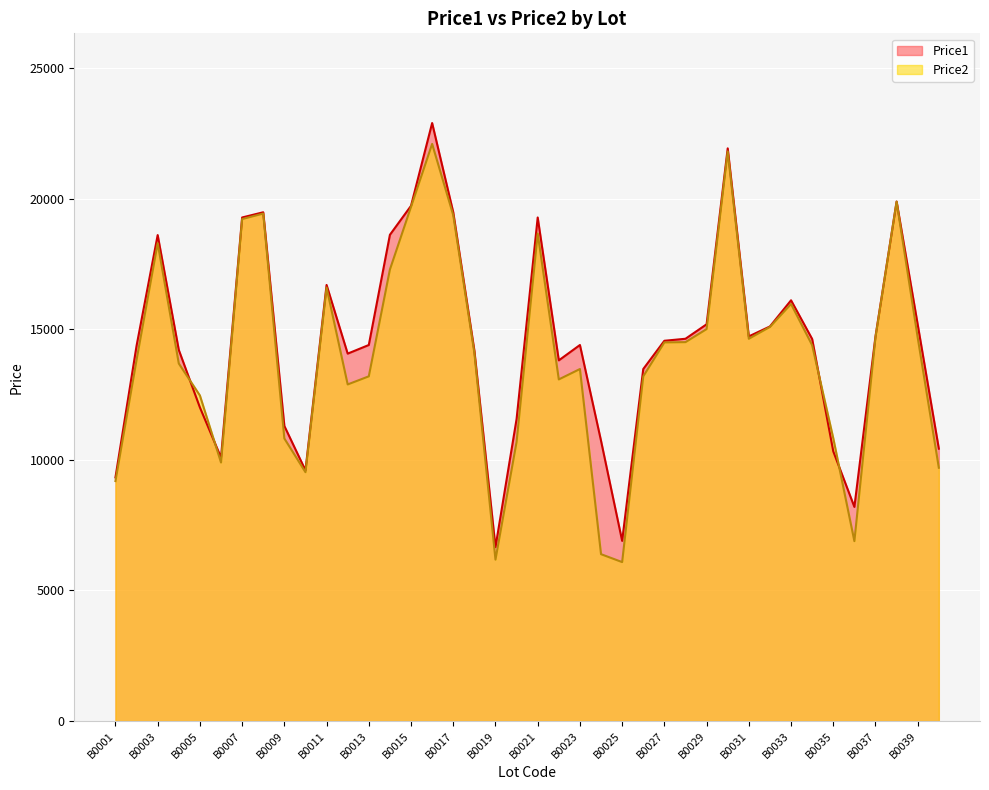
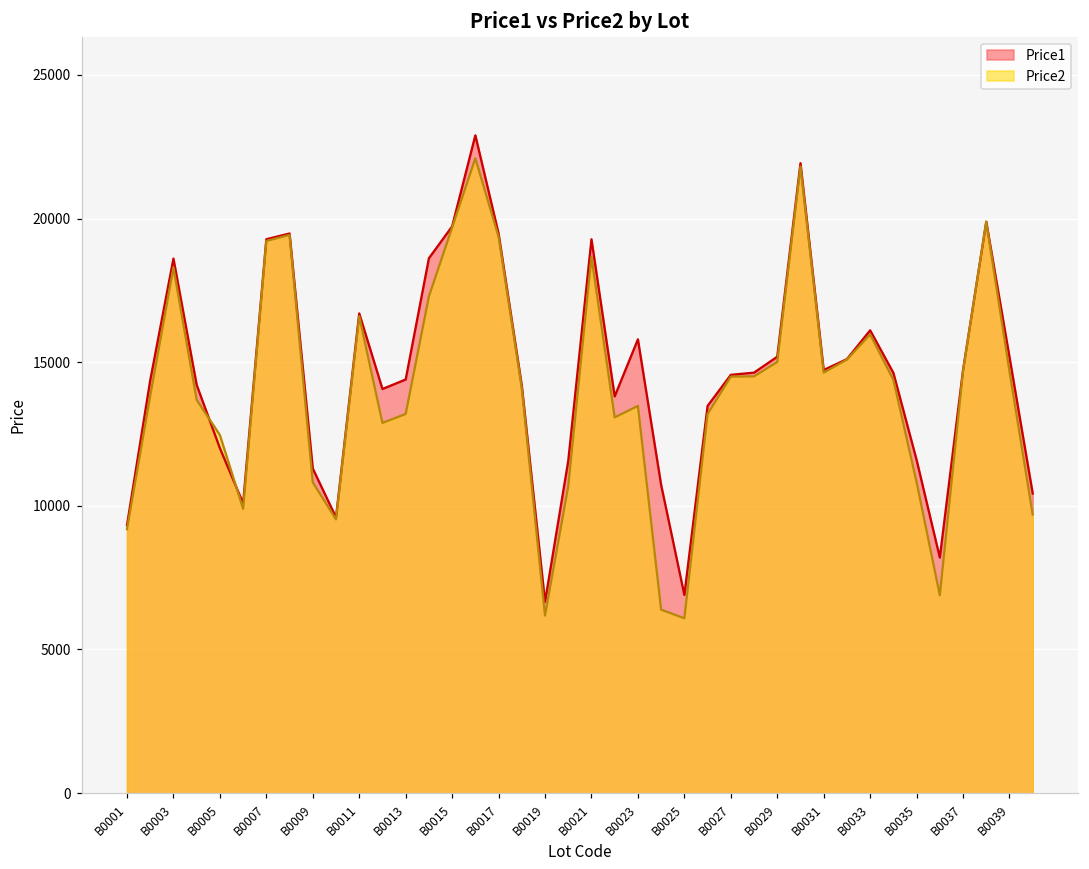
Price1, B0023: 14400 -> 15800
Price1, B0035: 10300 -> 11600
